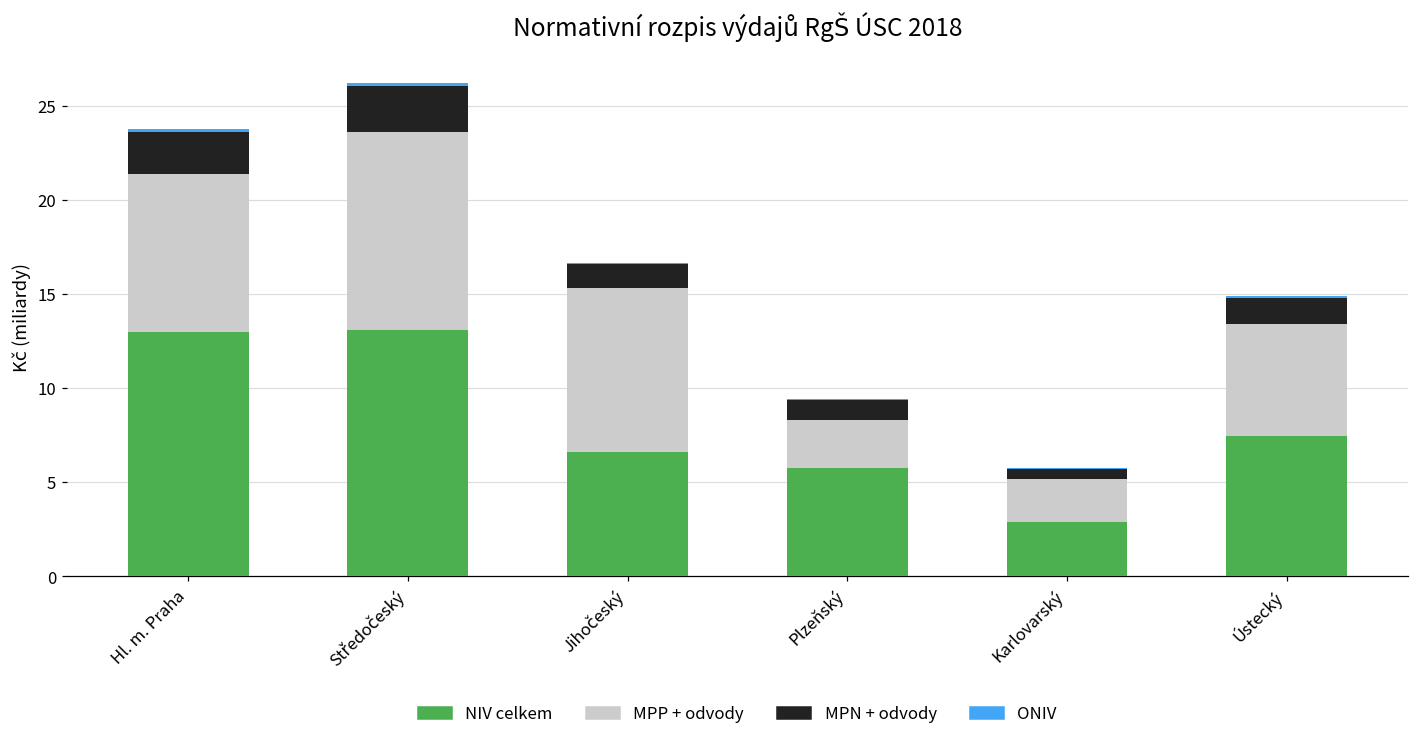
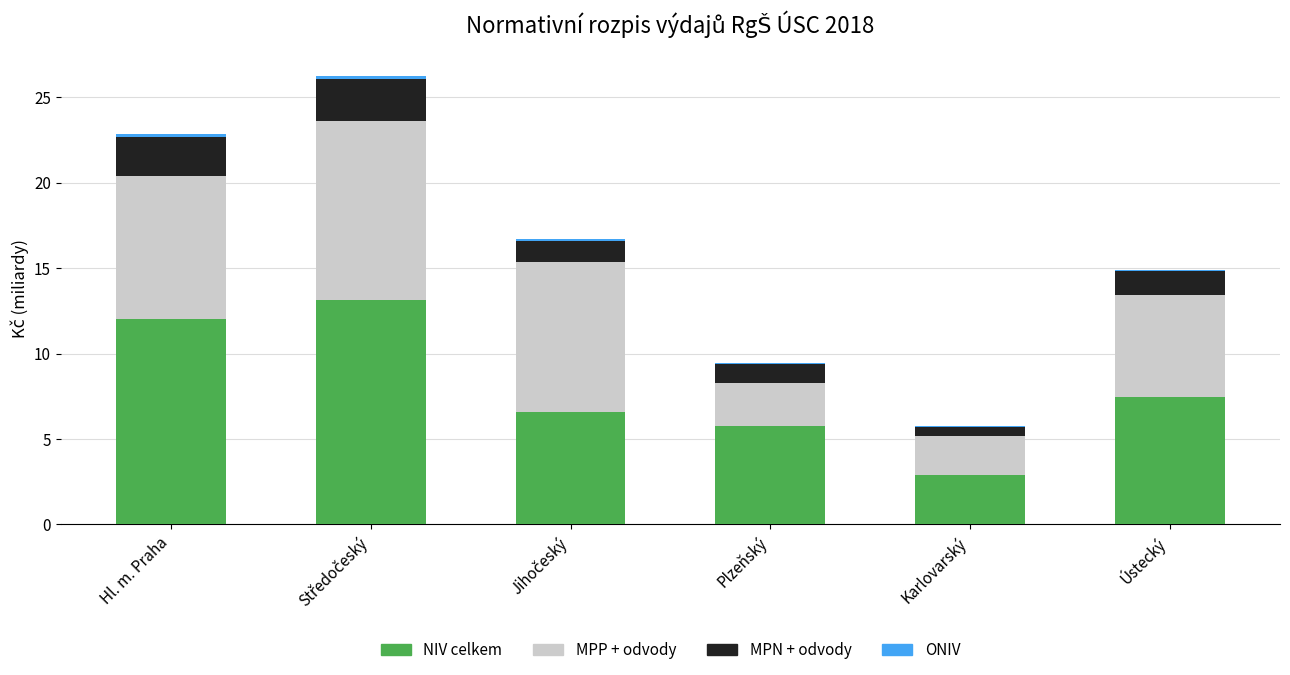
NIV celkem, Hl. m. Praha: 13.0 -> 12.0
